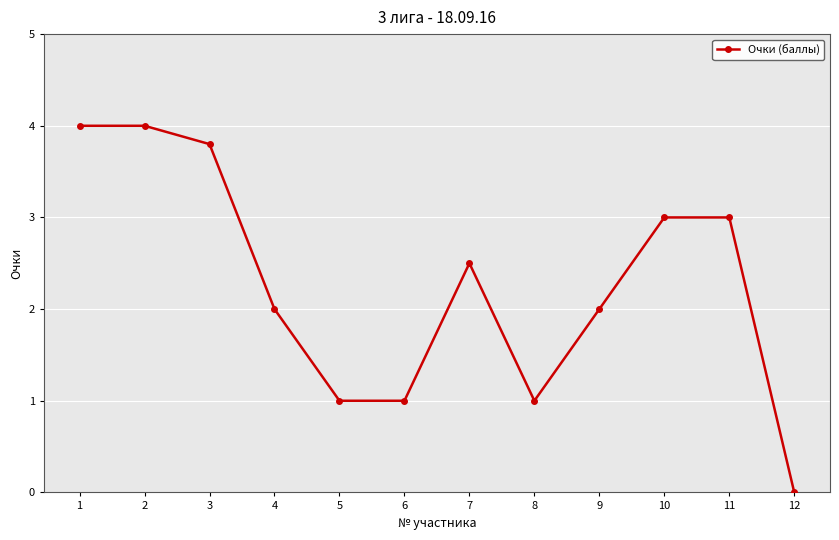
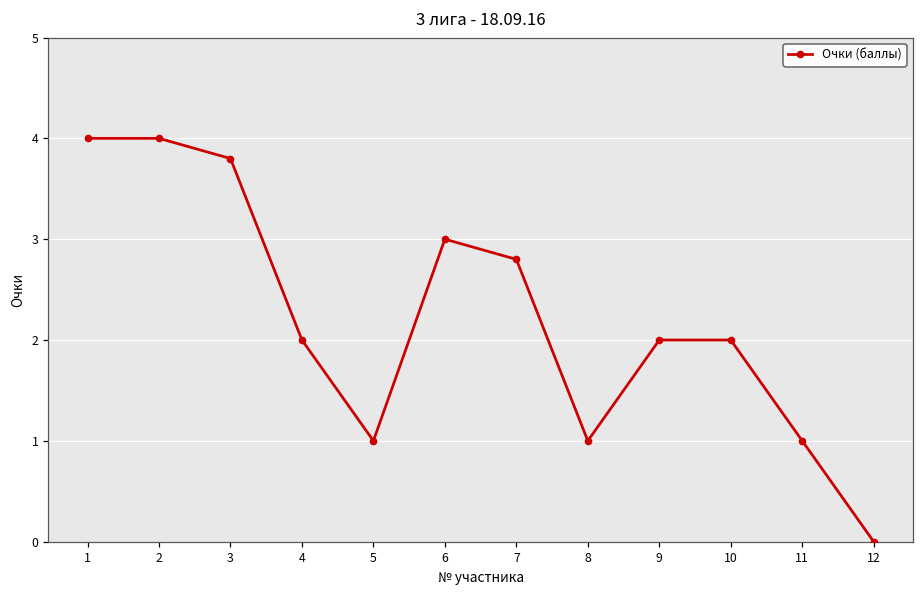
6: 1 -> 3
7: 2.5 -> 2.8
10: 3 -> 2
11: 3 -> 1
